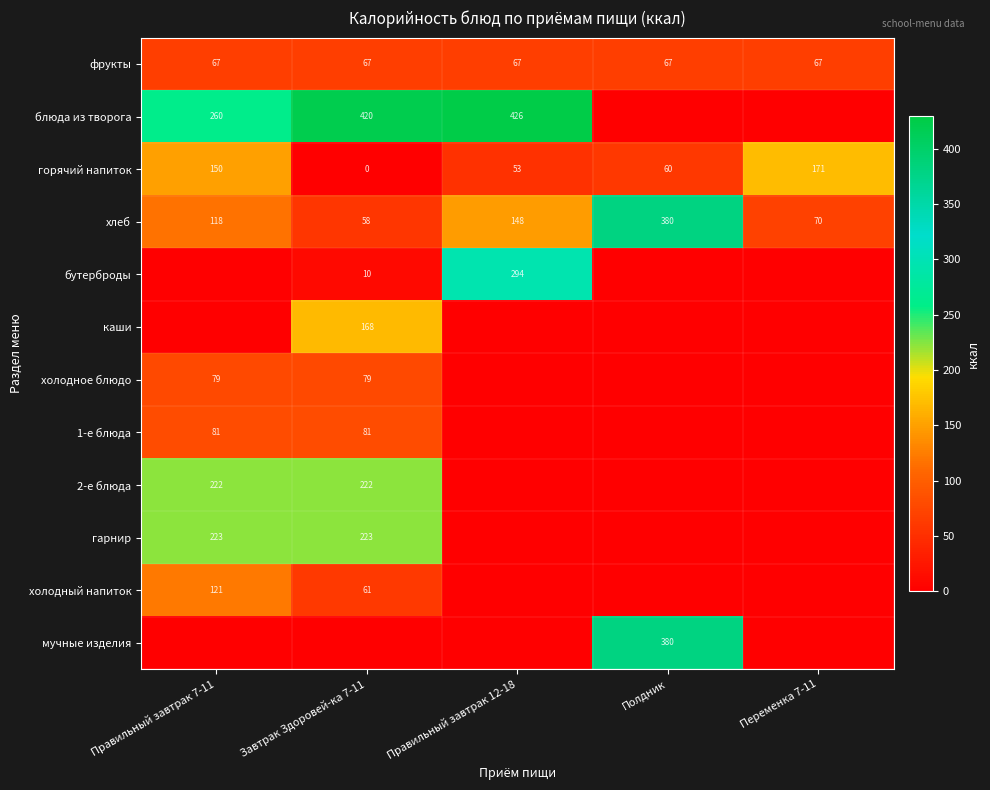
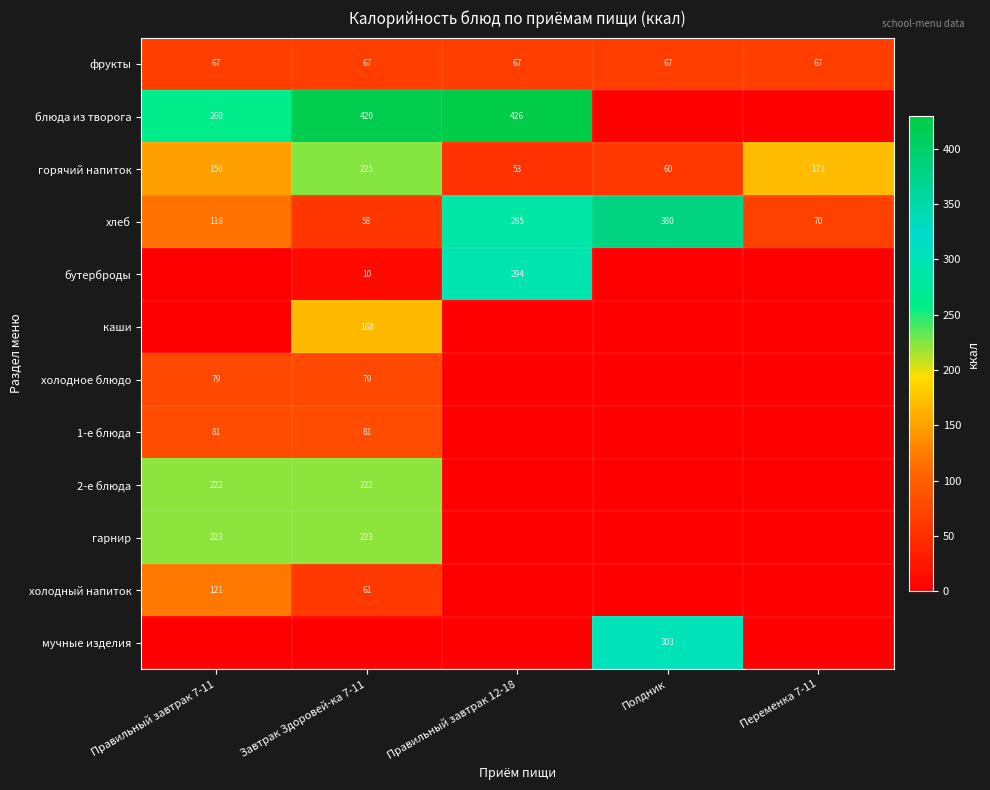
горячий напиток, Завтрак Здоровей-ка 7-11: 0 -> 225
хлеб, Правильный завтрак 12-18: 148 -> 285
мучные изделия, Полдник: 380 -> 303
